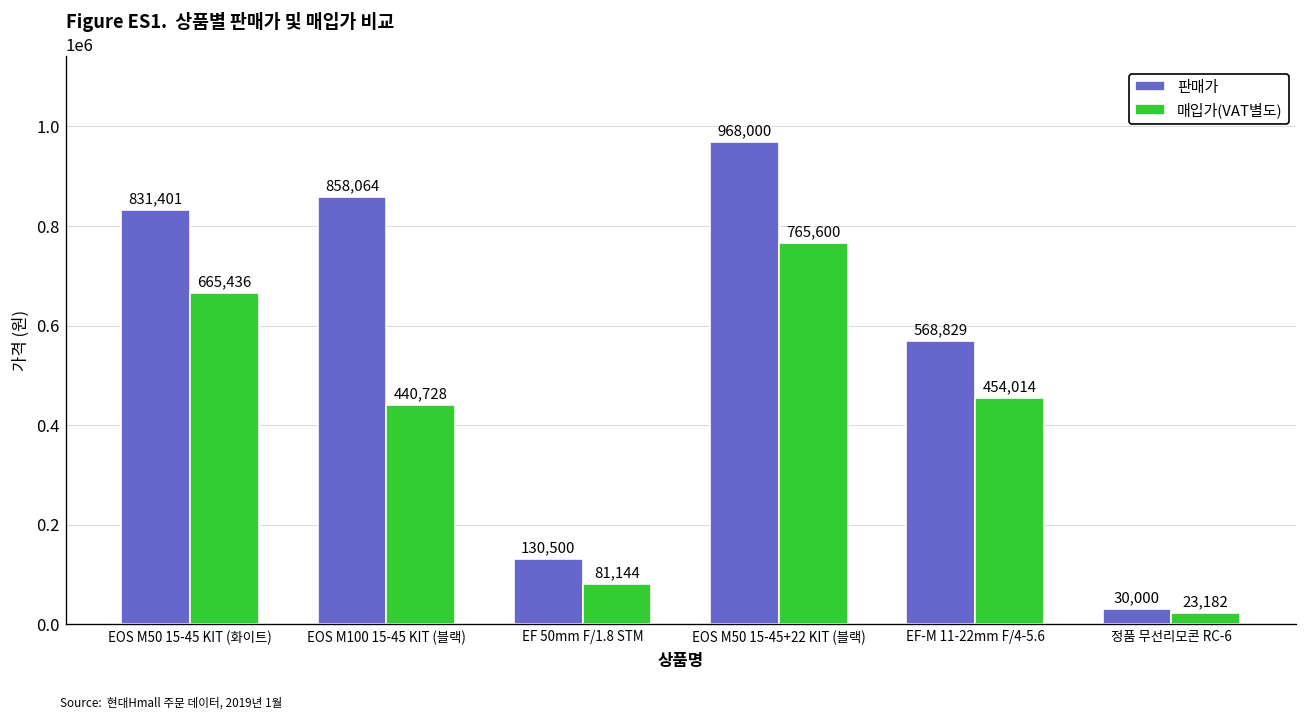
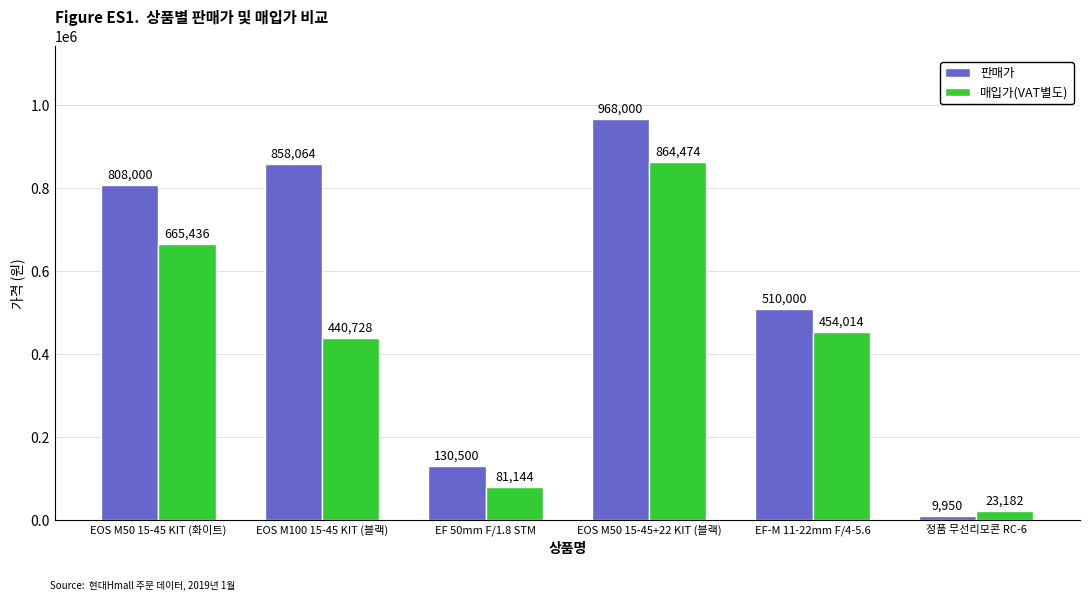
판매가, EOS M50 15-45 KIT (화이트): 831,401 -> 808,000
매입가(VAT별도), EOS M50 15-45+22 KIT (블랙): 765,600 -> 864,474
판매가, EF-M 11-22mm F/4-5.6: 568,829 -> 510,000
판매가, 정품 무선리모콘 RC-6: 30,000 -> 9,950
